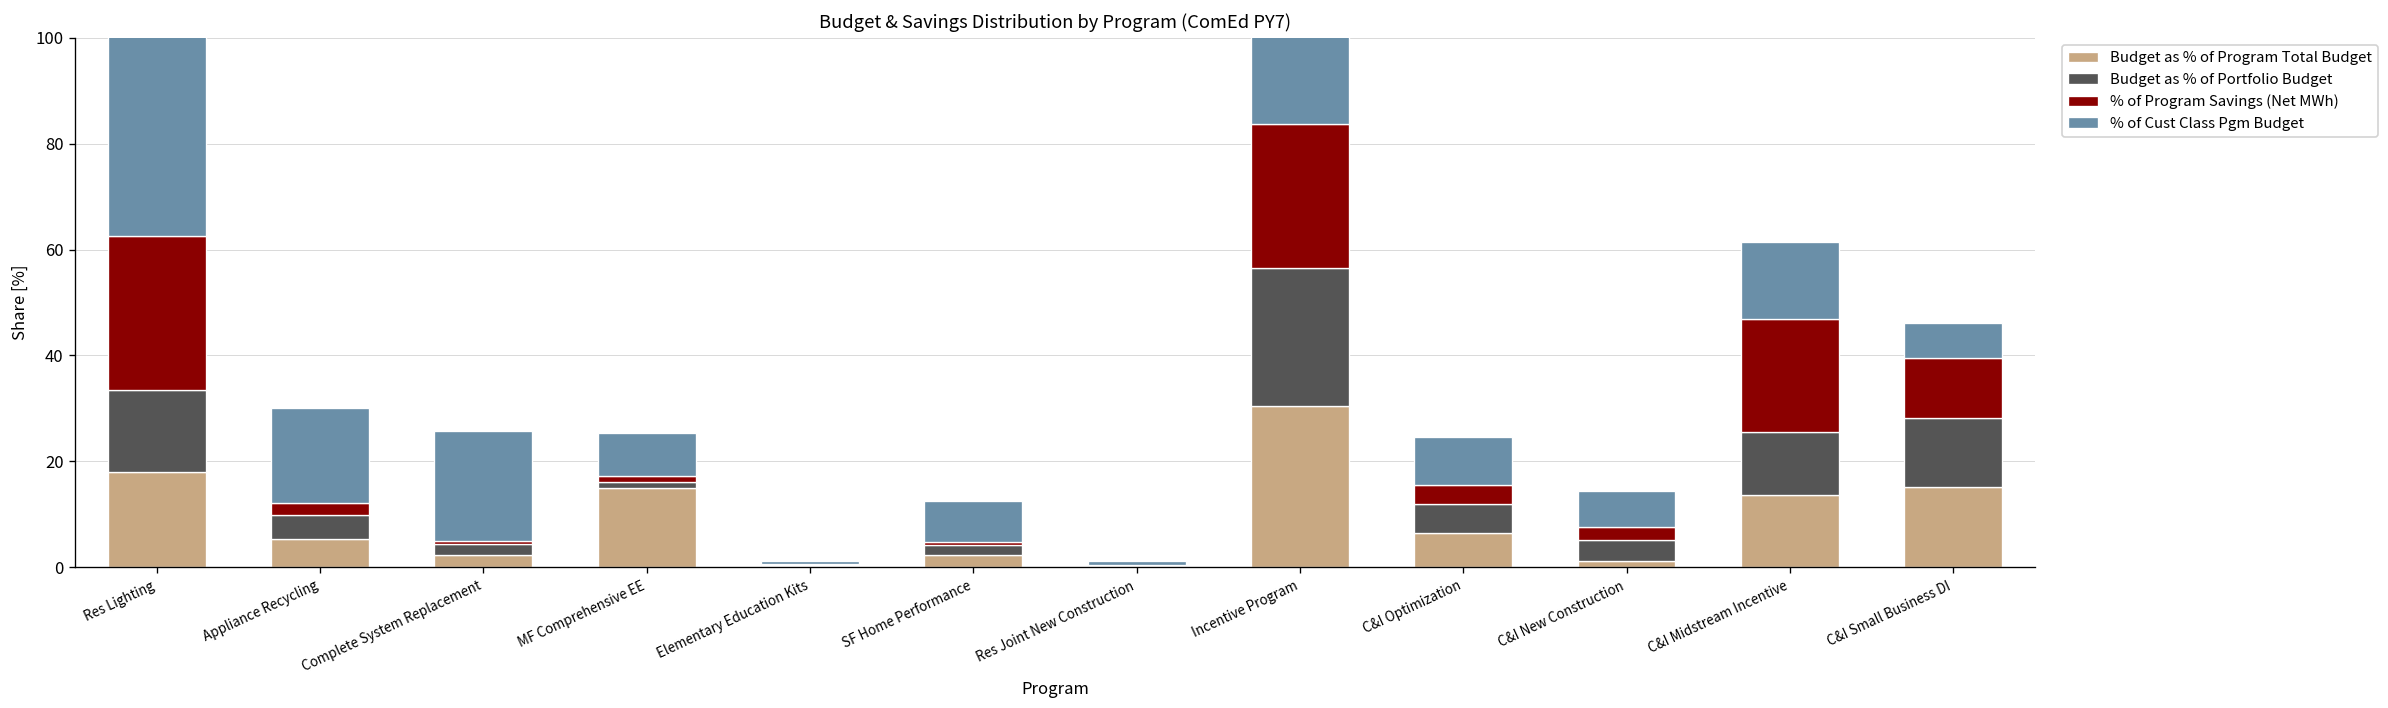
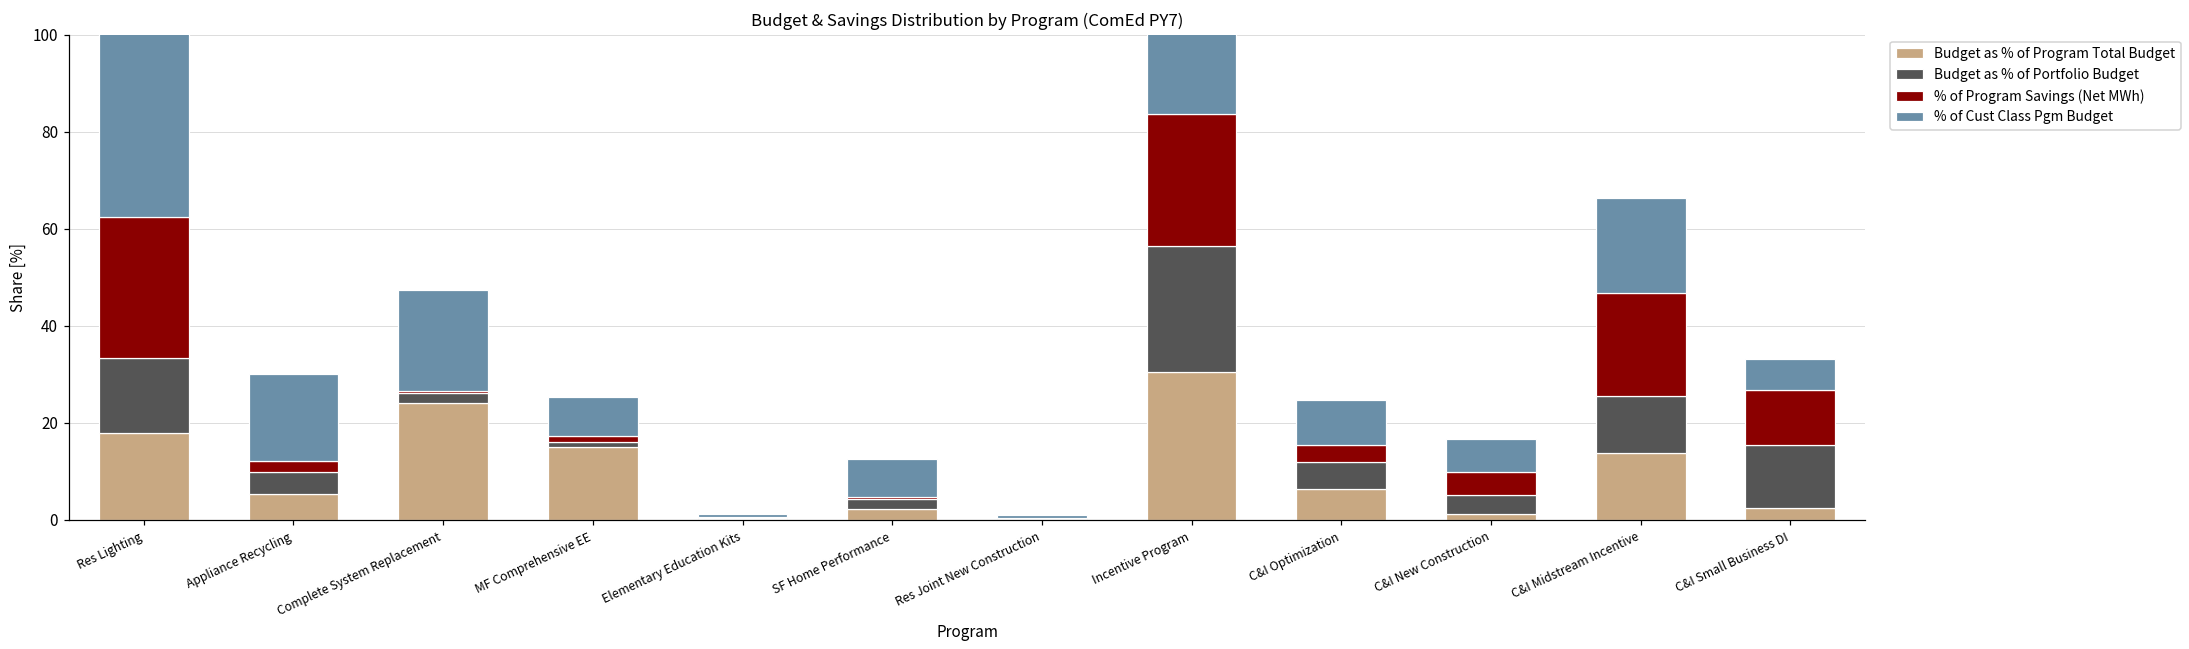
Budget as % of Program Total Budget, Complete System Replacement: 2 -> 24
% of Program Savings (Net MWh), C&I New Construction: 2 -> 5
% of Cust Class Pgm Budget, C&I Midstream Incentive: 14 -> 19
Budget as % of Program Total Budget, C&I Small Business DI: 15 -> 2
